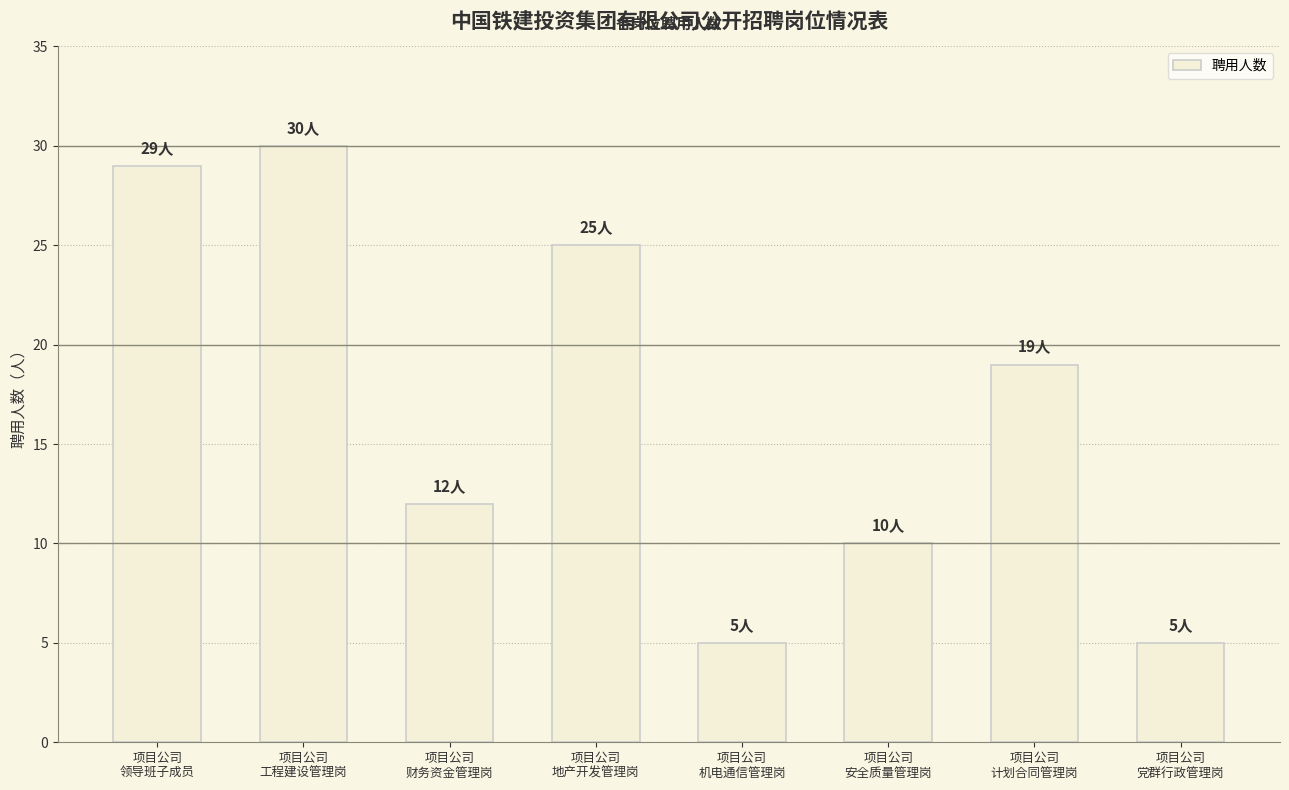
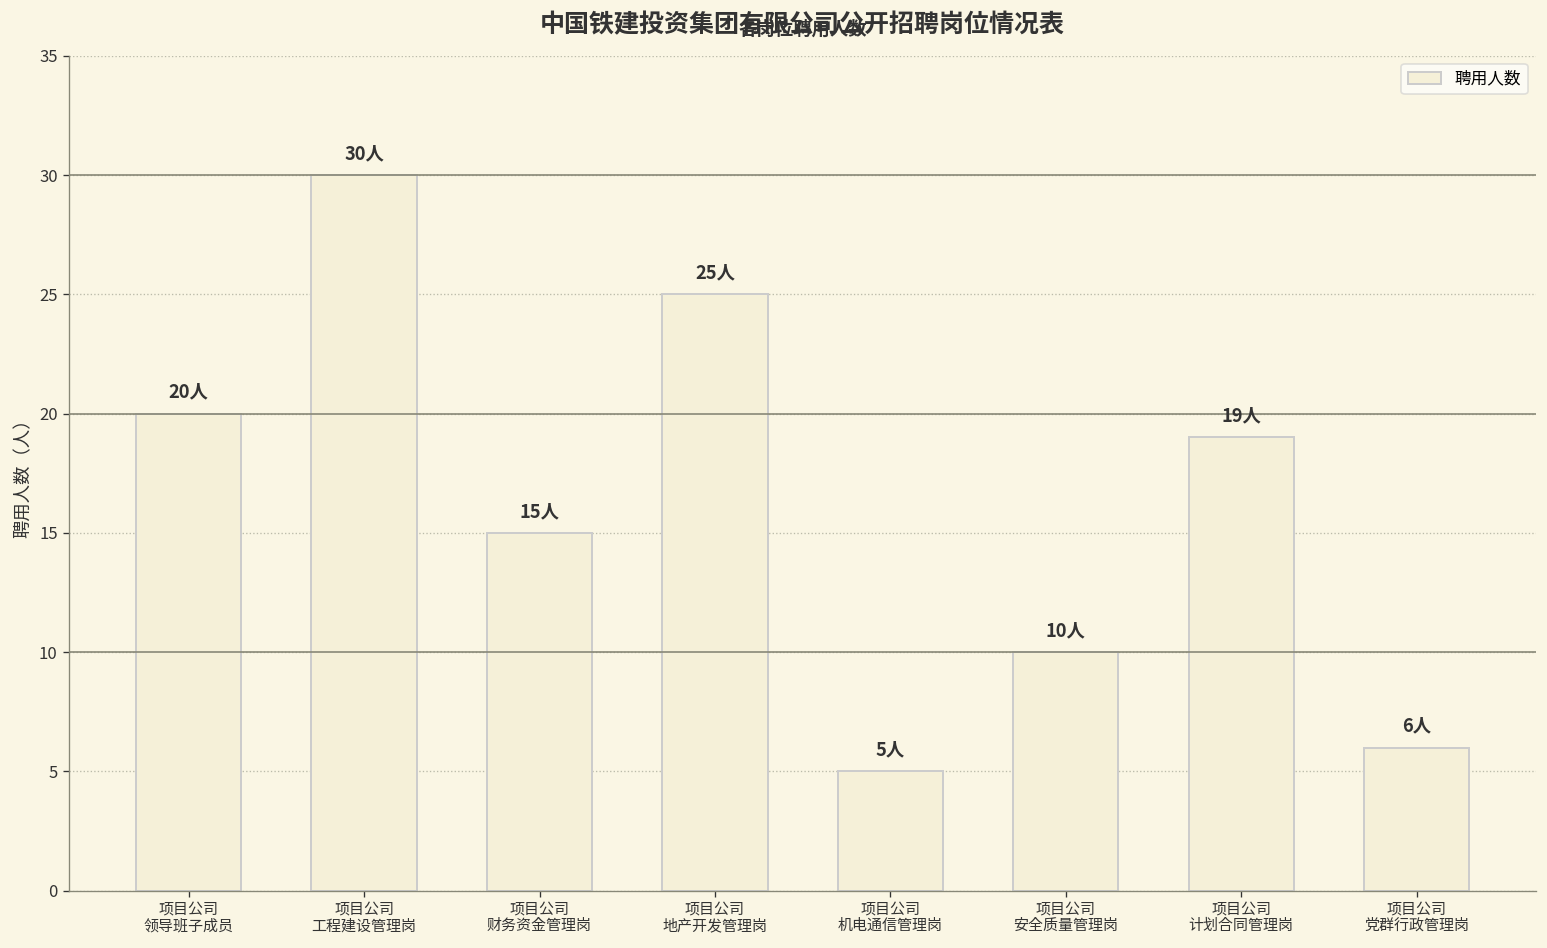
项目公司 领导班子成员: 29人 -> 20人
项目公司 财务资金管理岗: 12人 -> 15人
项目公司 党群行政管理岗: 5人 -> 6人
